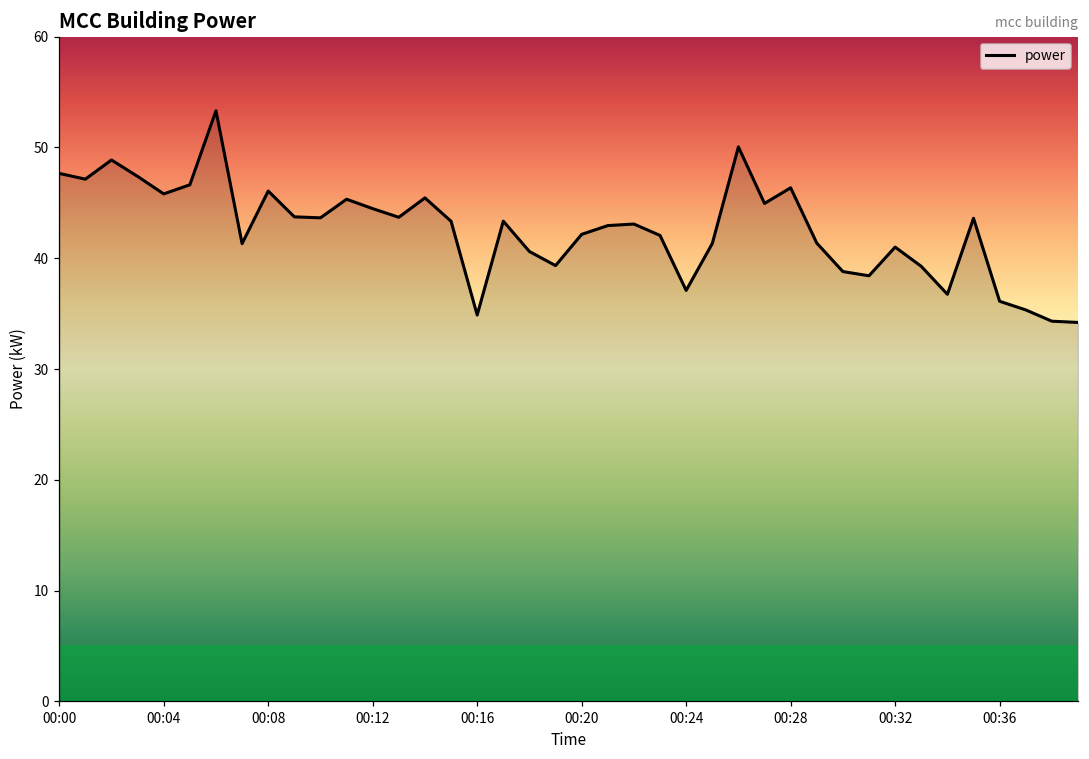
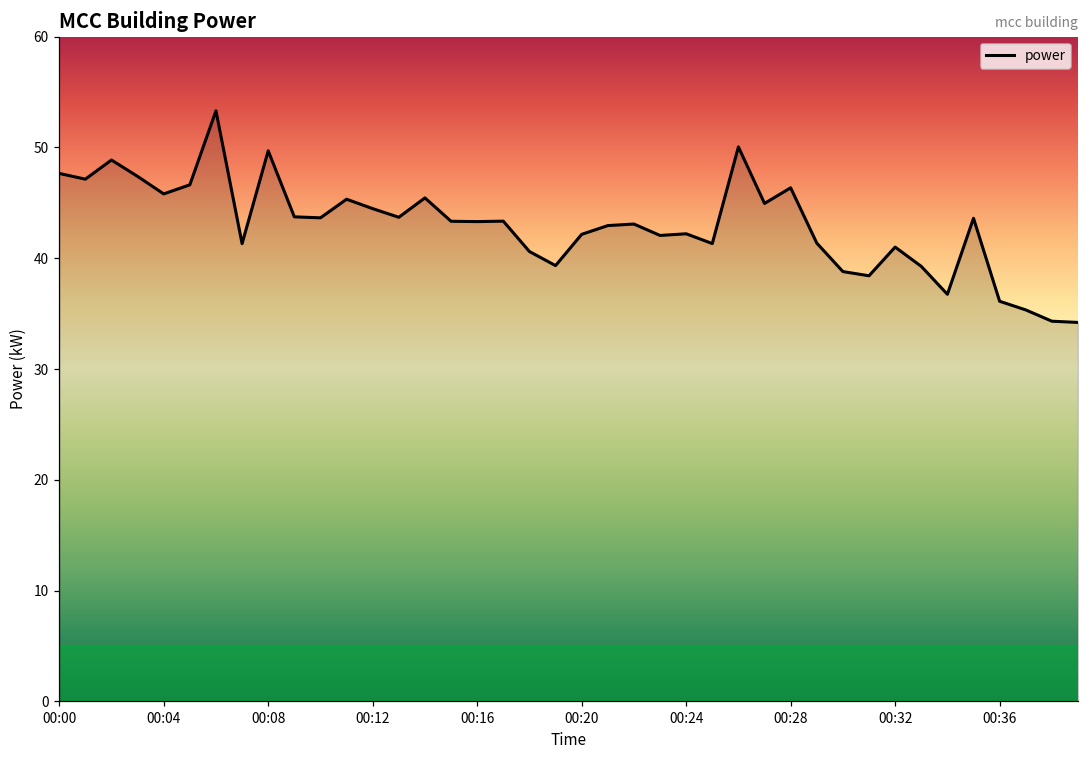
00:08: 46.1 -> 49.7
00:16: 34.9 -> 43.3
00:24: 37.1 -> 42.2
